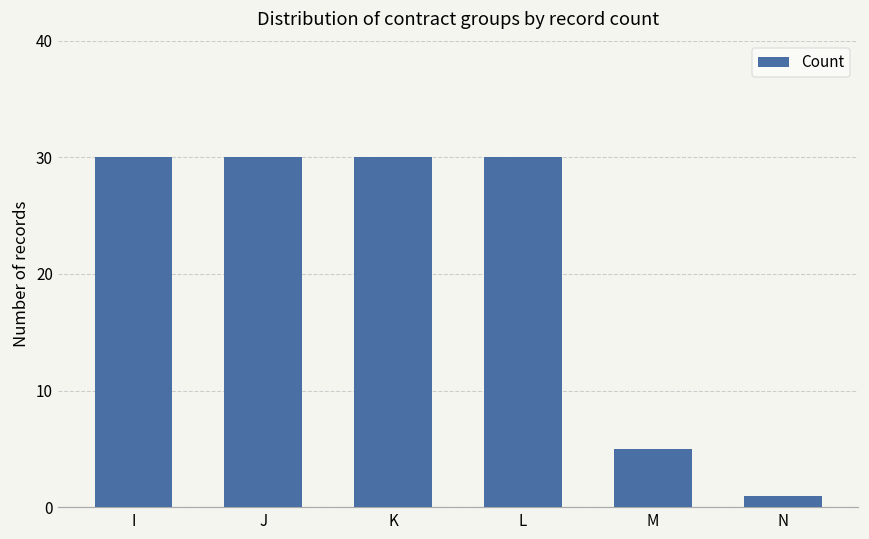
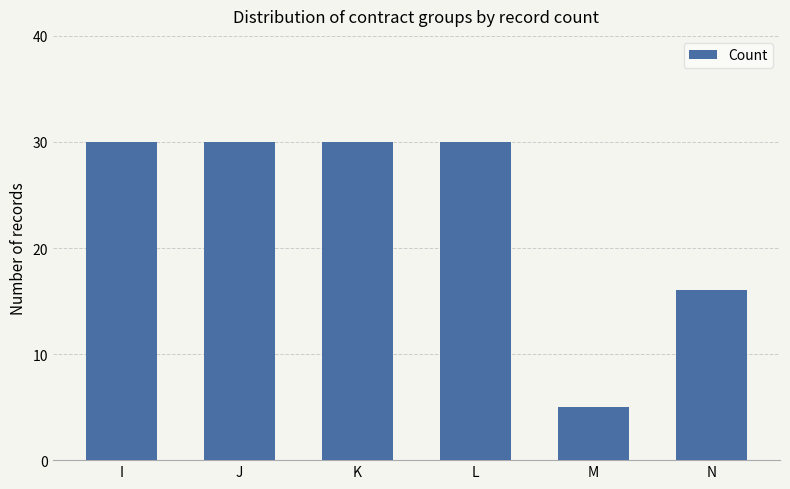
N: 1 -> 16
